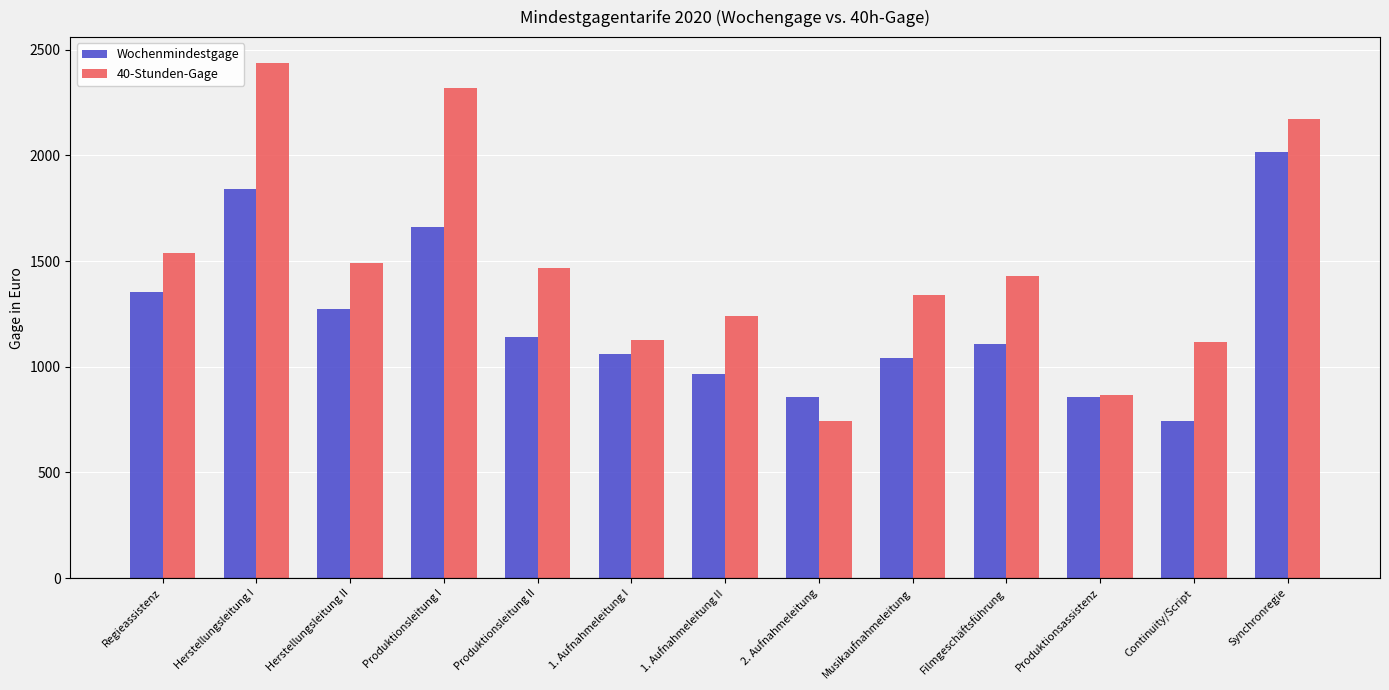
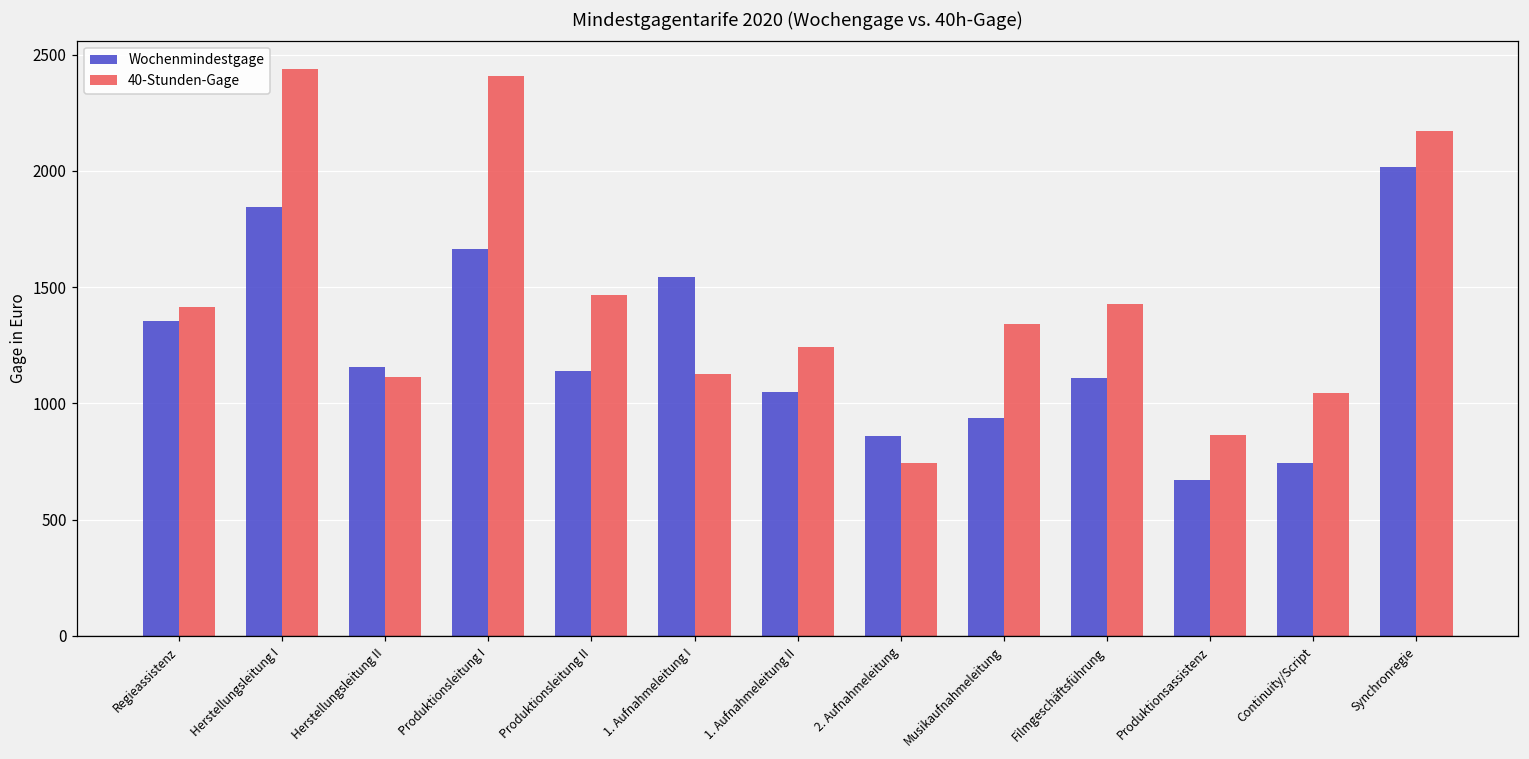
40-Stunden-Gage, Regieassistenz: 1540 -> 1420
Wochenmindestgage, Herstellungsleitung II: 1270 -> 1160
40-Stunden-Gage, Herstellungsleitung II: 1490 -> 1110
40-Stunden-Gage, Produktionsleitung I: 2320 -> 2410
Wochenmindestgage, 1. Aufnahmeleitung I: 1060 -> 1540
Wochenmindestgage, 1. Aufnahmeleitung II: 960 -> 1050
Wochenmindestgage, Musikaufnahmeleitung: 1040 -> 940
Wochenmindestgage, Produktionsassistenz: 860 -> 670
40-Stunden-Gage, Continuity/Script: 1110 -> 1040
